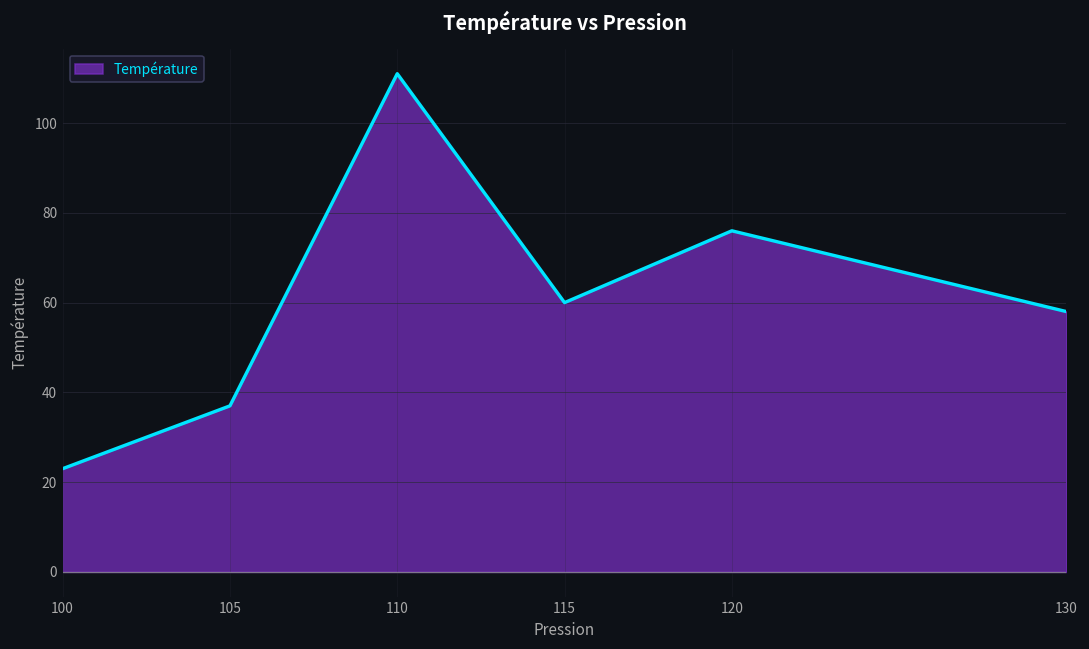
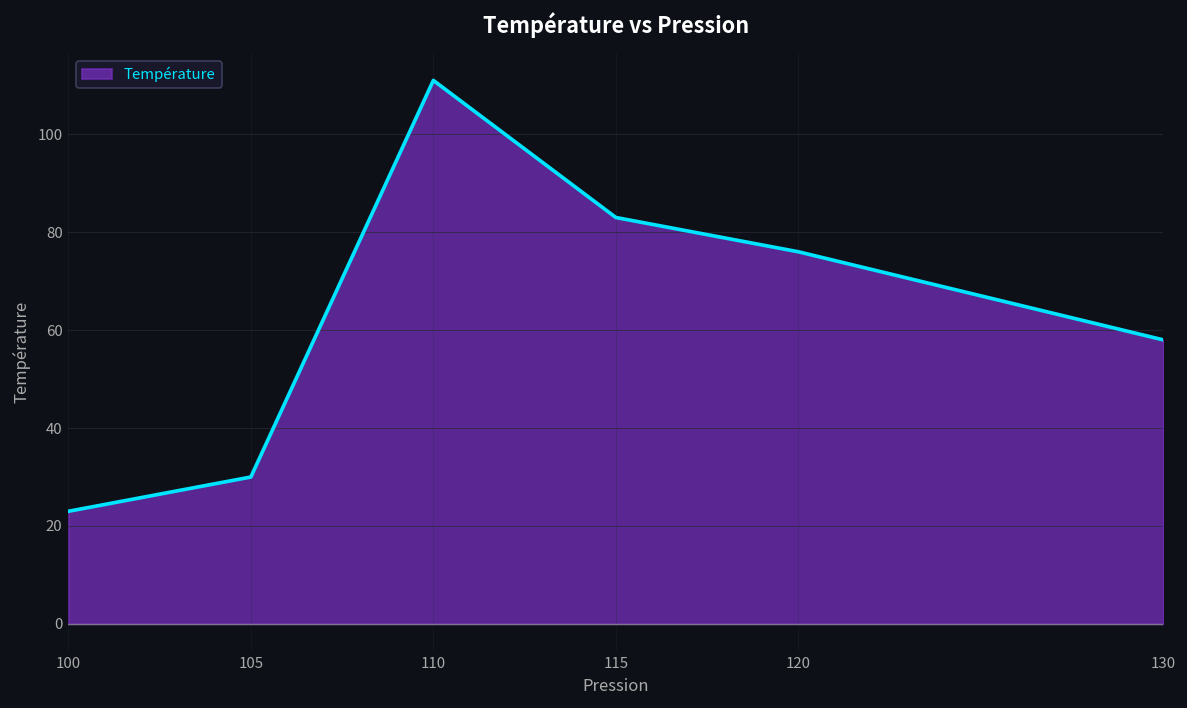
105: 37 -> 30
115: 60 -> 83
